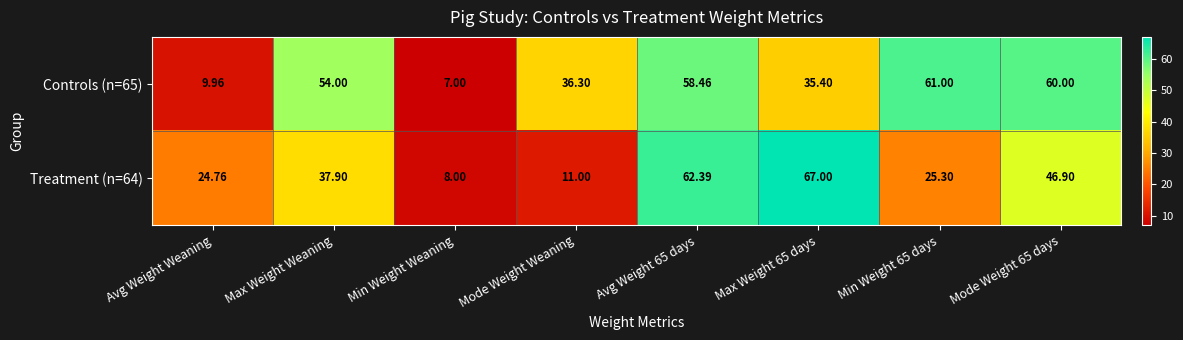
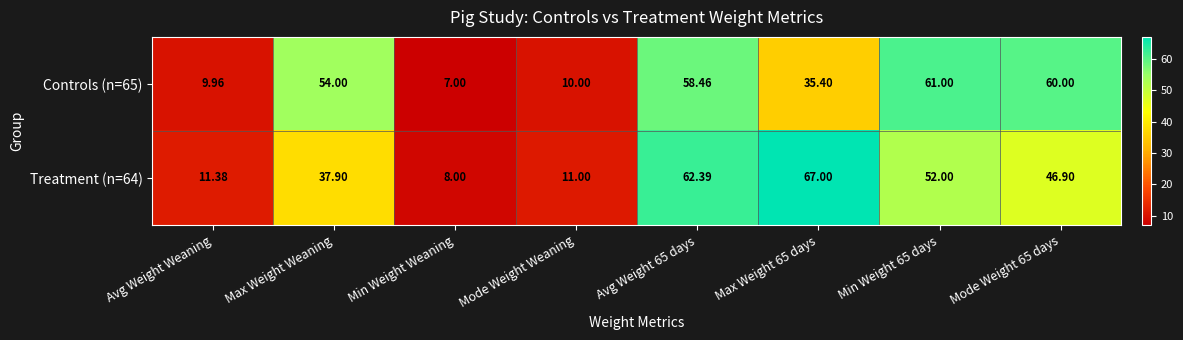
Controls (n=65), Mode Weight Weaning: 36.30 -> 10.00
Treatment (n=64), Avg Weight Weaning: 24.76 -> 11.38
Treatment (n=64), Min Weight 65 days: 25.30 -> 52.00
